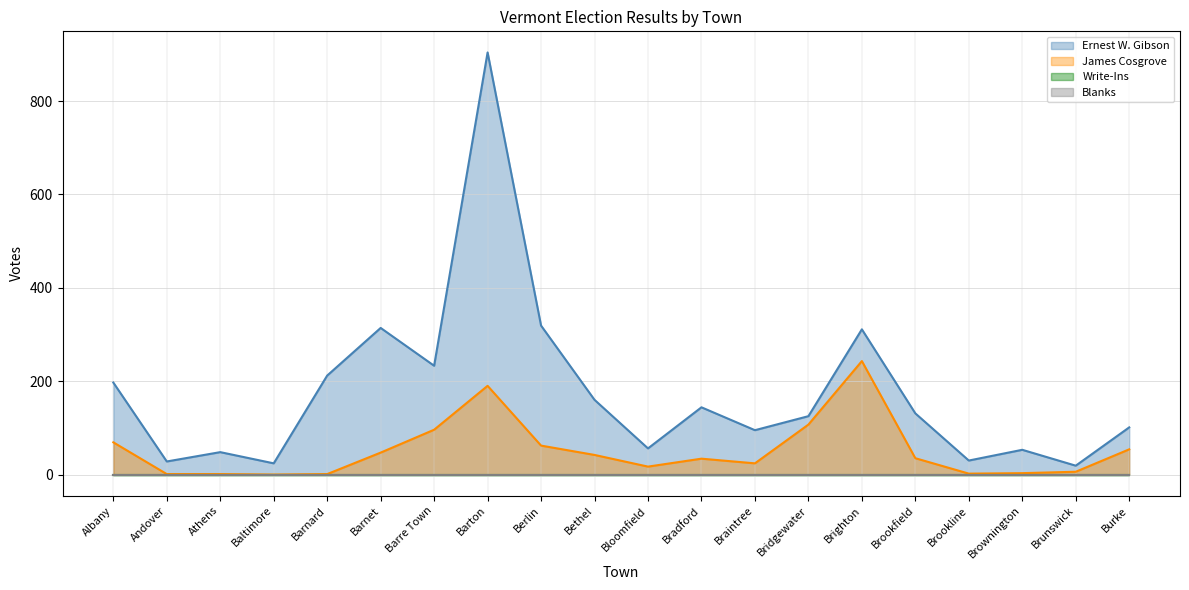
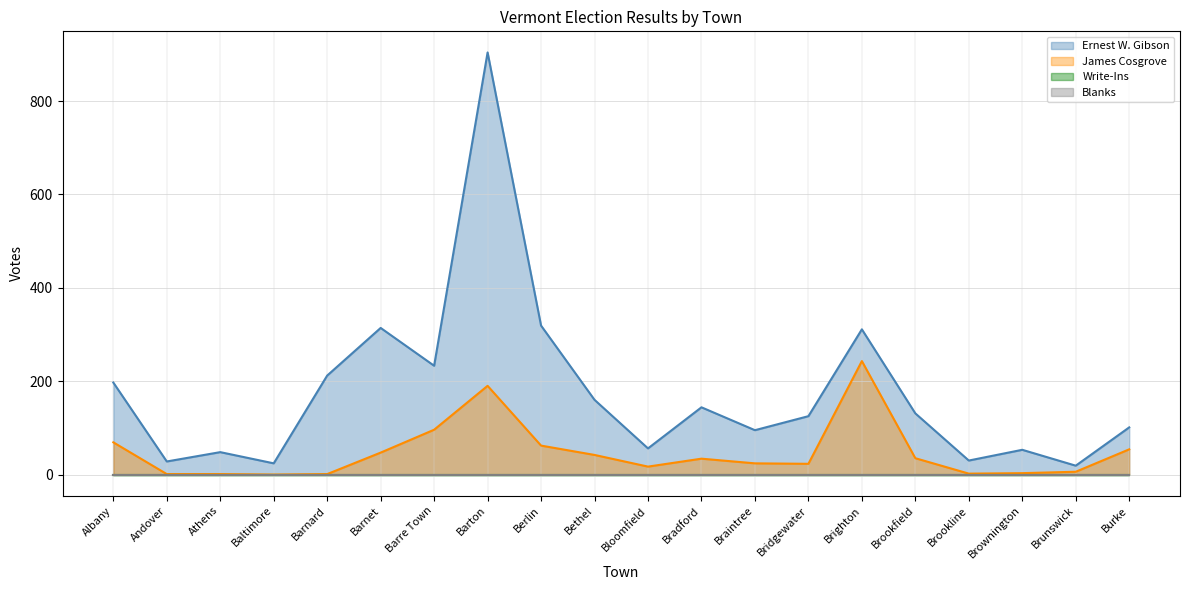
James Cosgrove, Bridgewater: 110 -> 20
